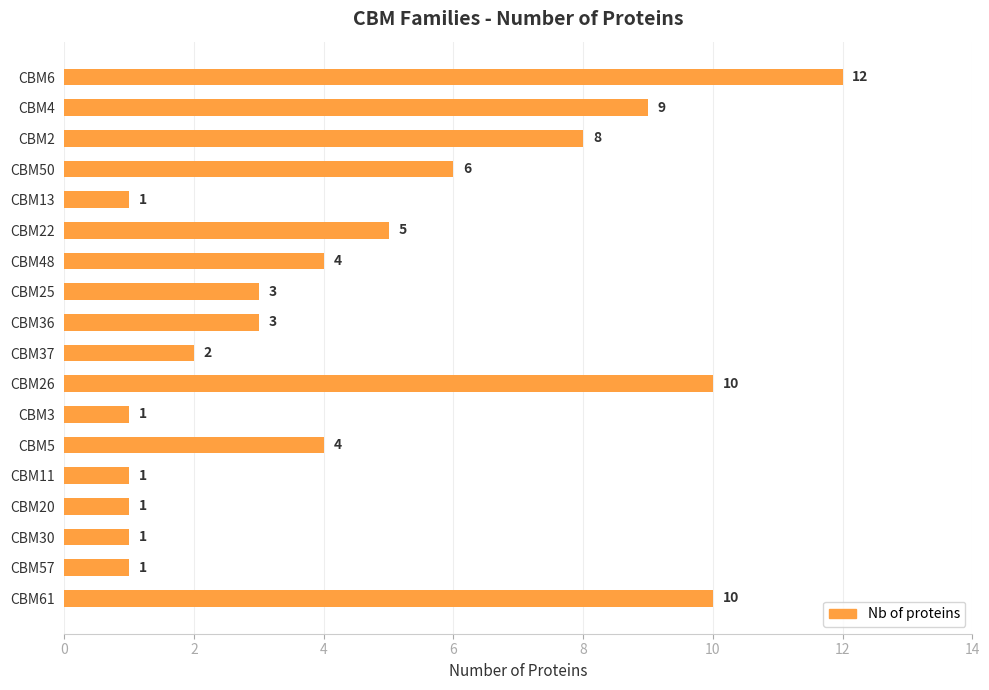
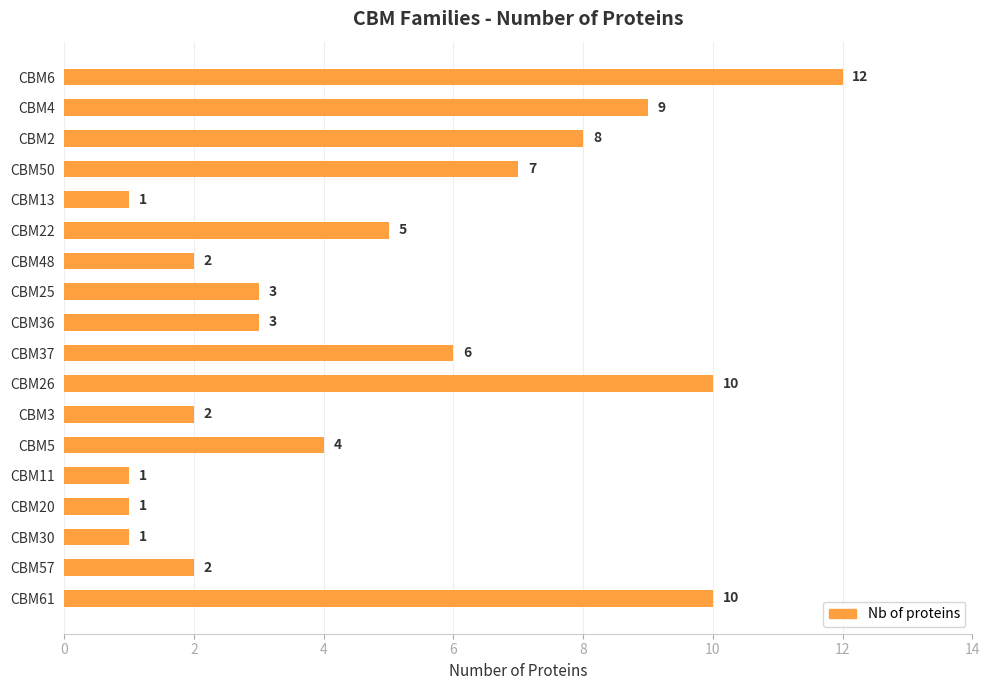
CBM50: 6 -> 7
CBM48: 4 -> 2
CBM37: 2 -> 6
CBM3: 1 -> 2
CBM57: 1 -> 2
